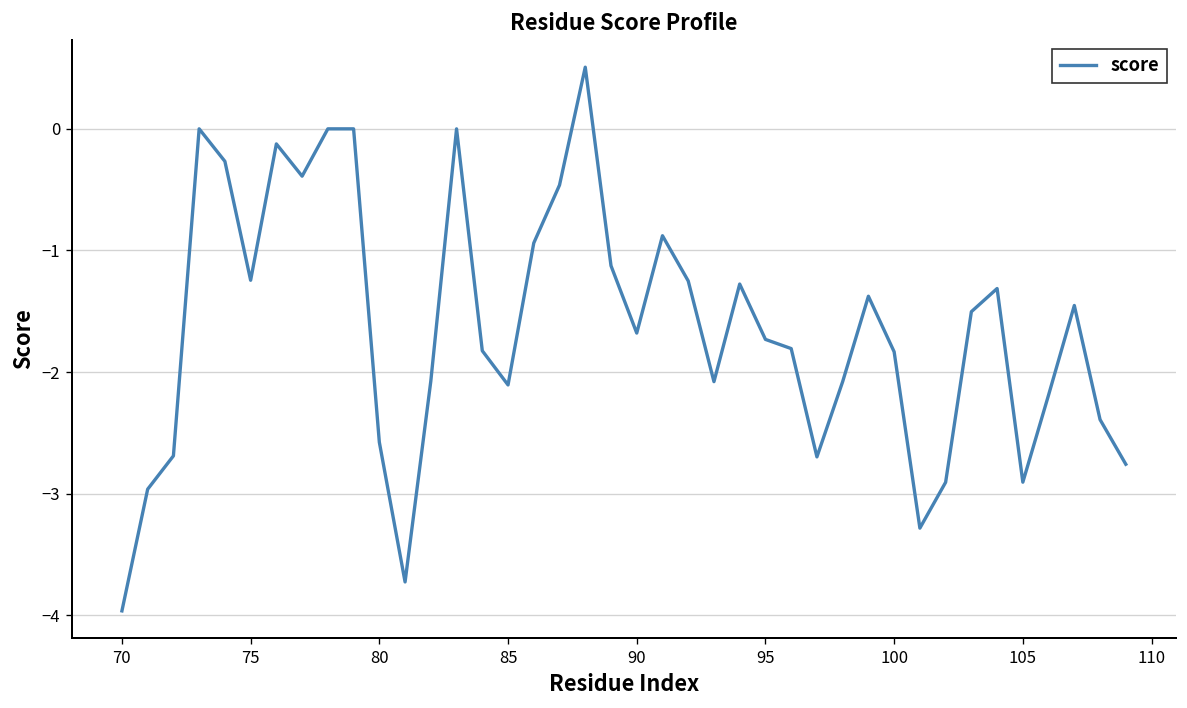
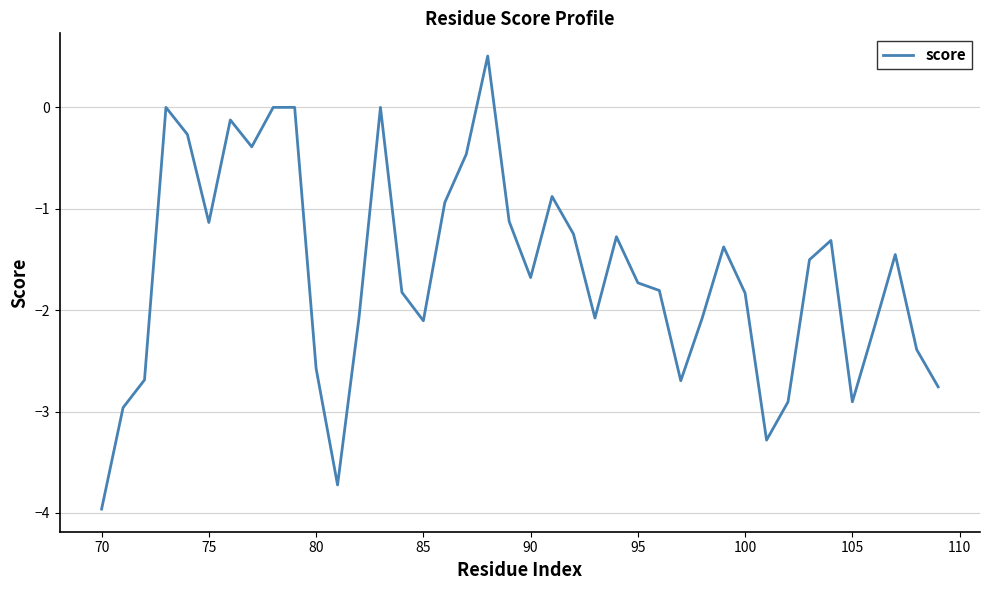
75: -1.24 -> -1.14
